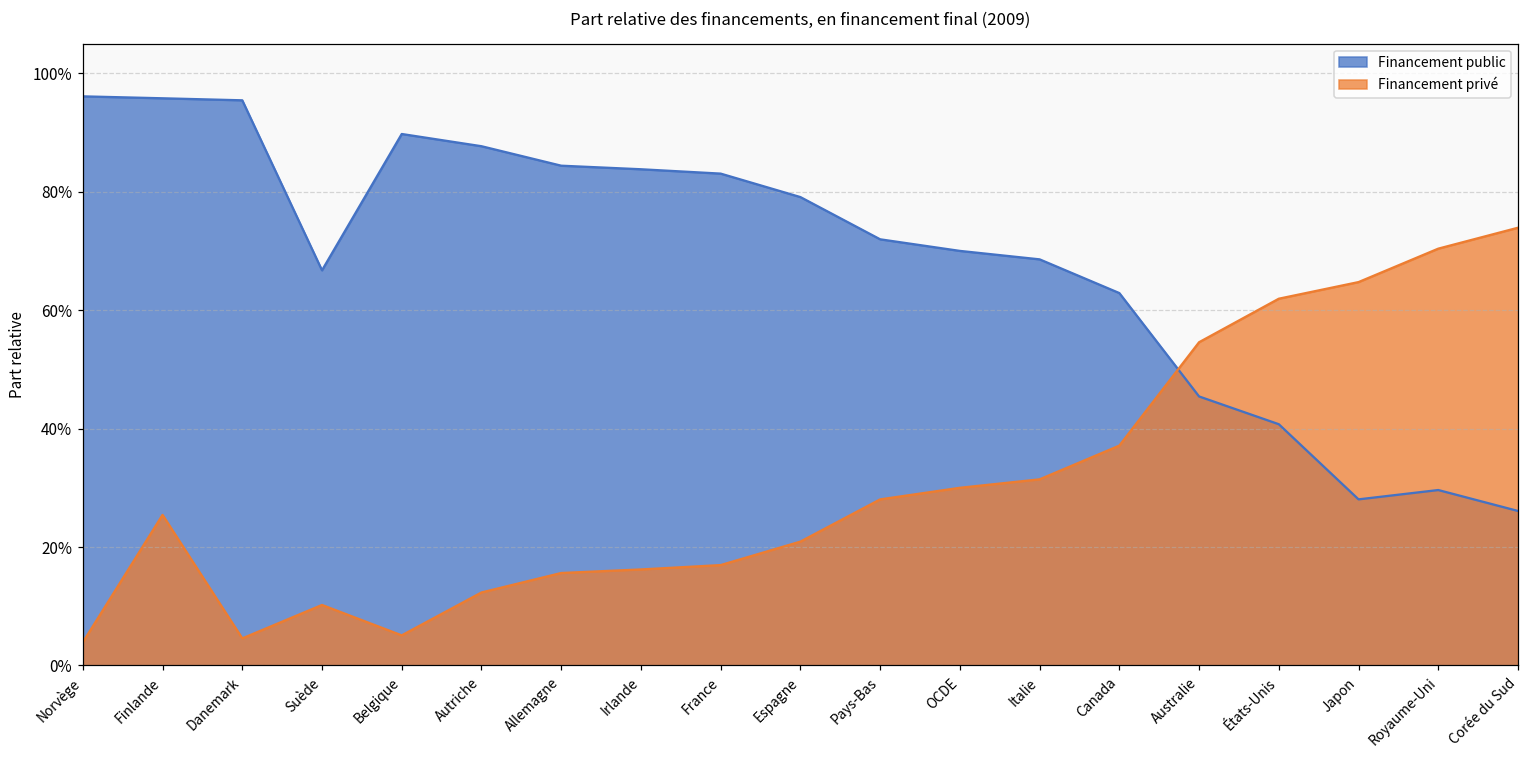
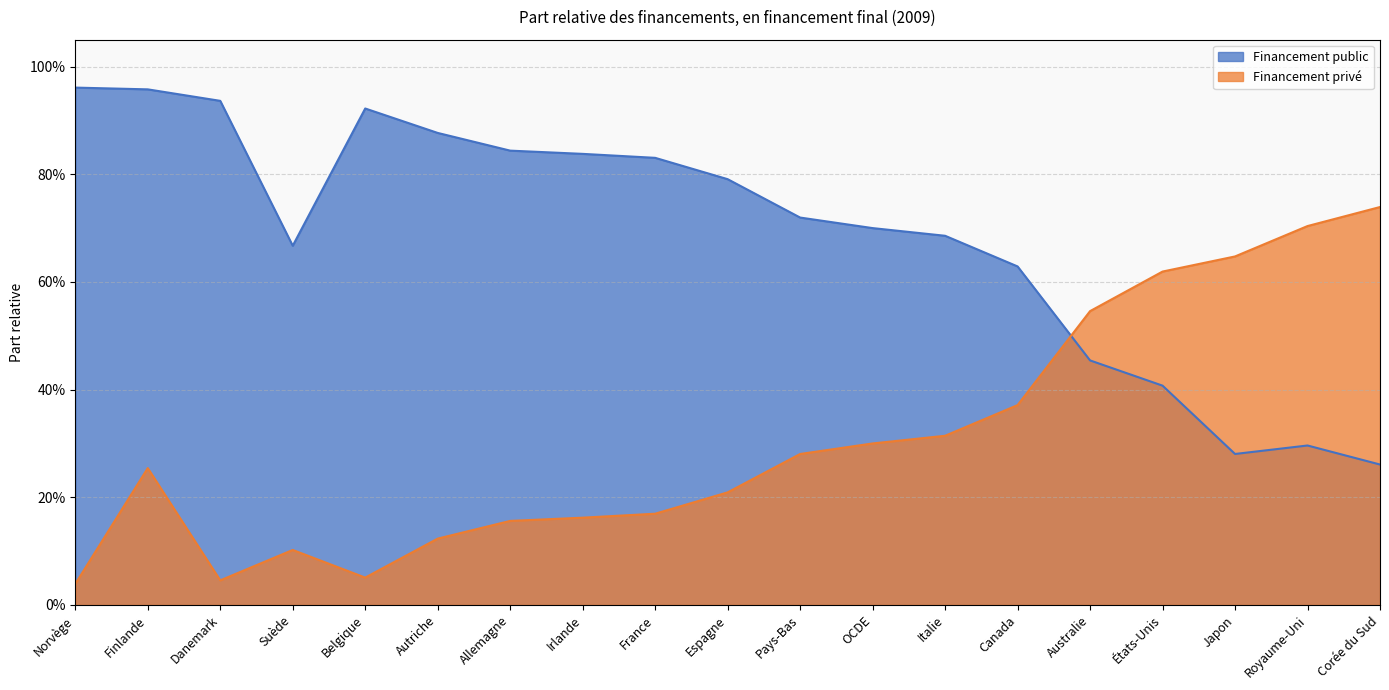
Financement public, Danemark: 95% -> 94%
Financement public, Belgique: 90% -> 92%
